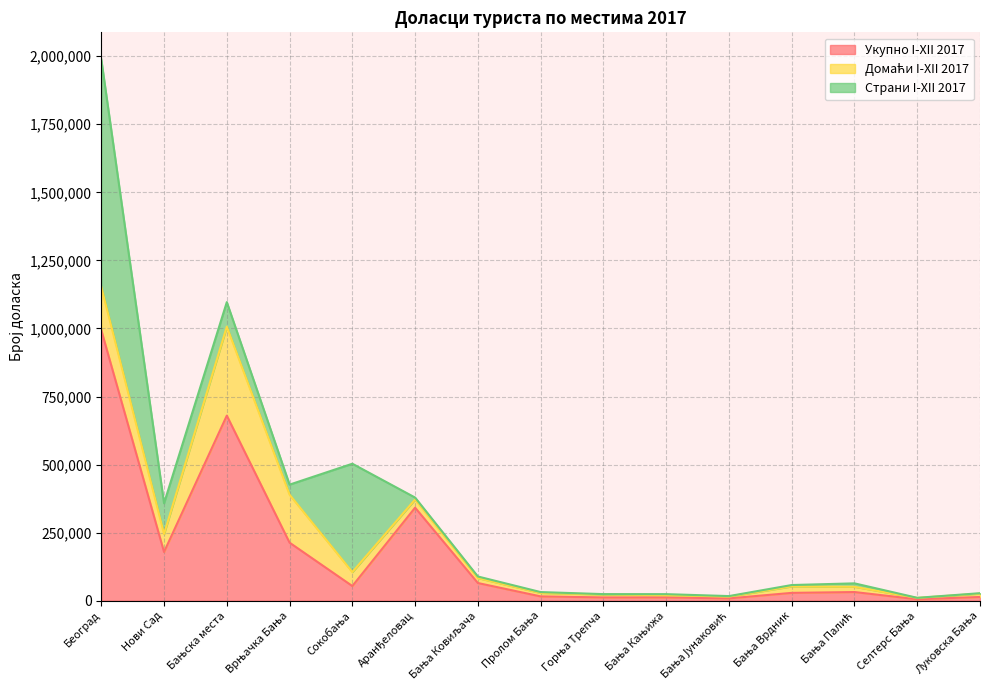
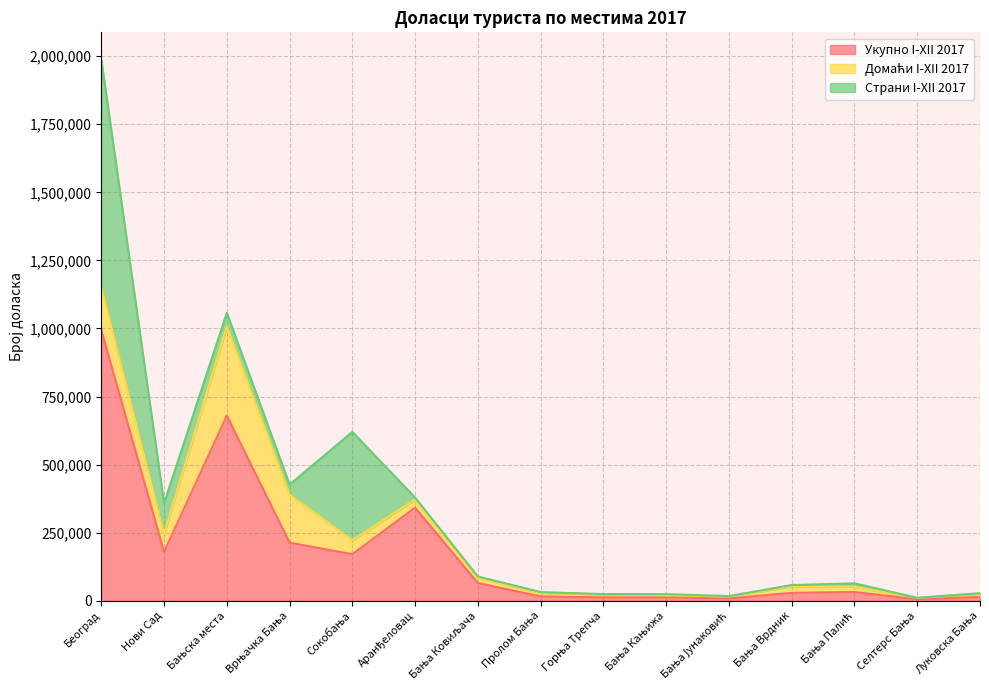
Страни I-XII 2017, Бањска места: 90,000 -> 50,000
Укупно I-XII 2017, Сокобања: 50,000 -> 170,000
